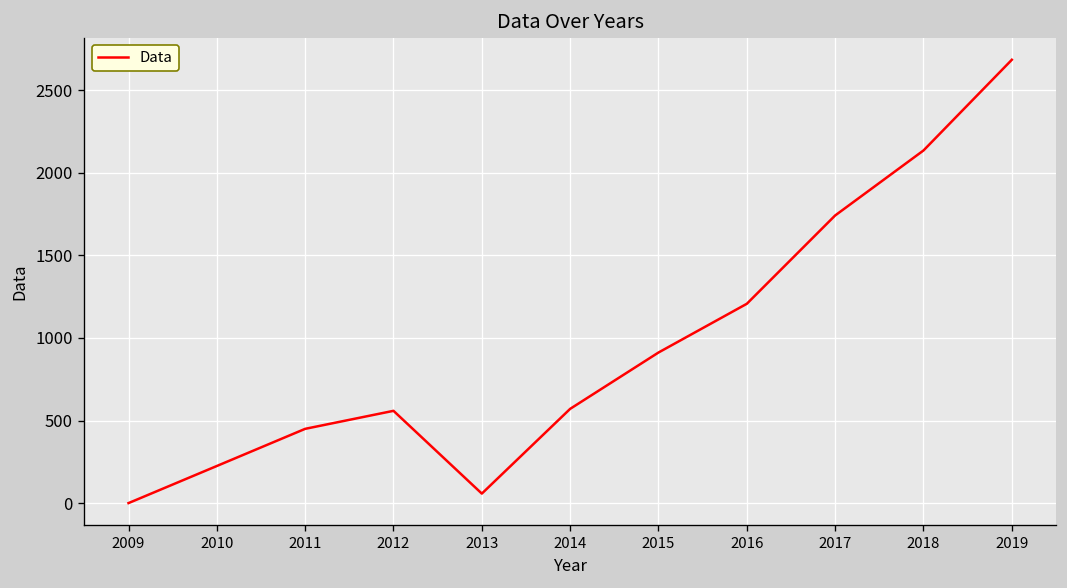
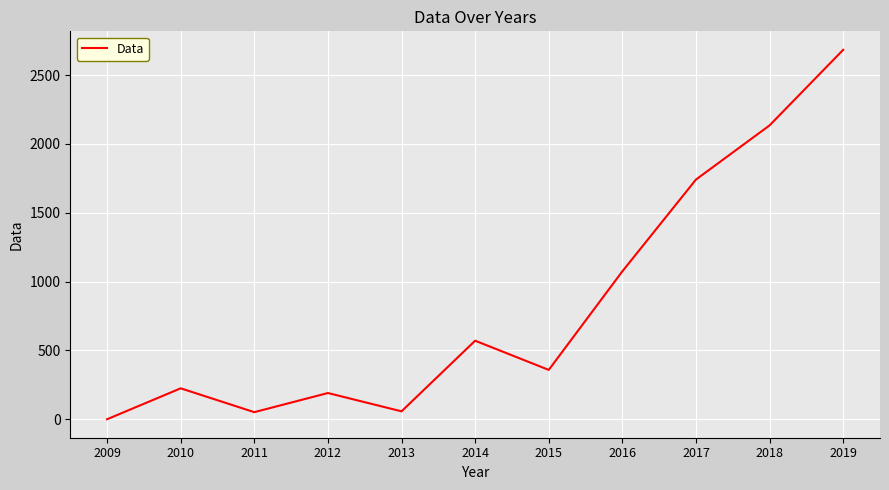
2011: 450 -> 50
2012: 560 -> 190
2015: 910 -> 360
2016: 1210 -> 1080
